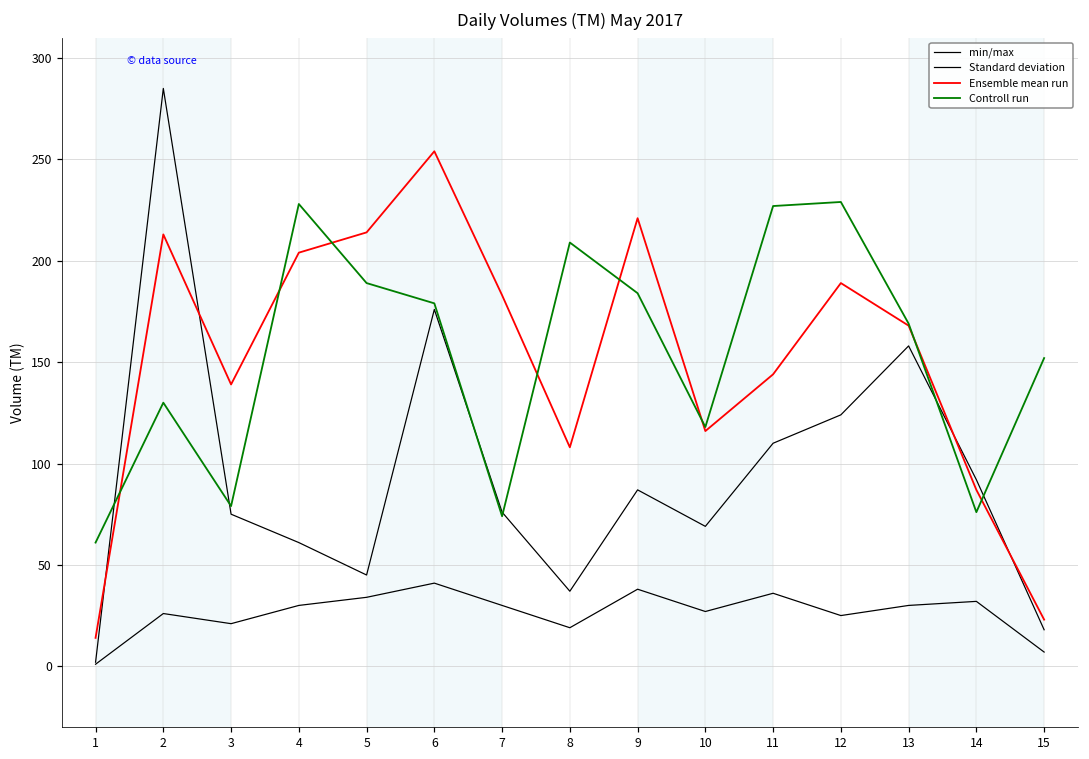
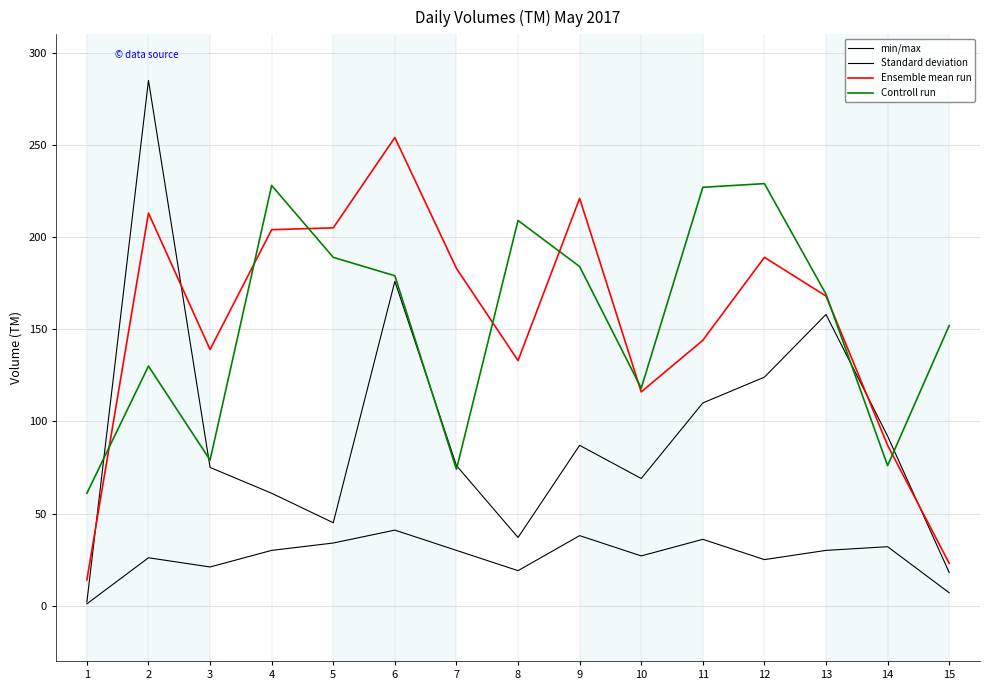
Ensemble mean run, 5: 214 -> 205
Ensemble mean run, 8: 108 -> 133
